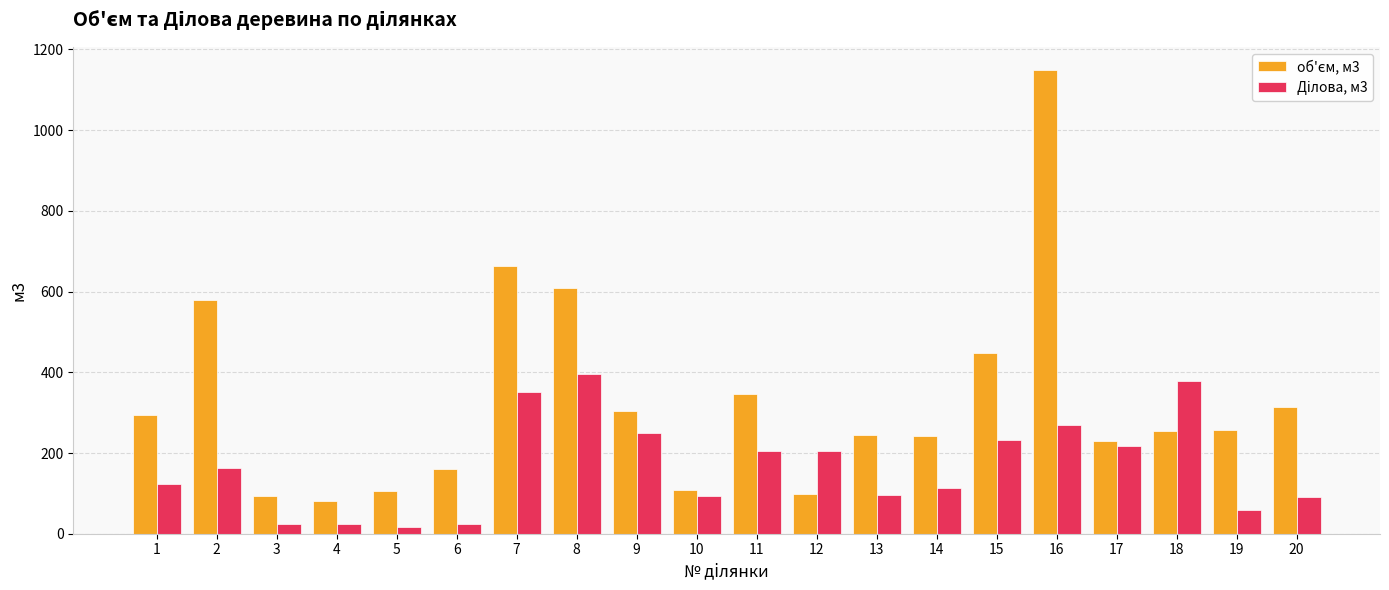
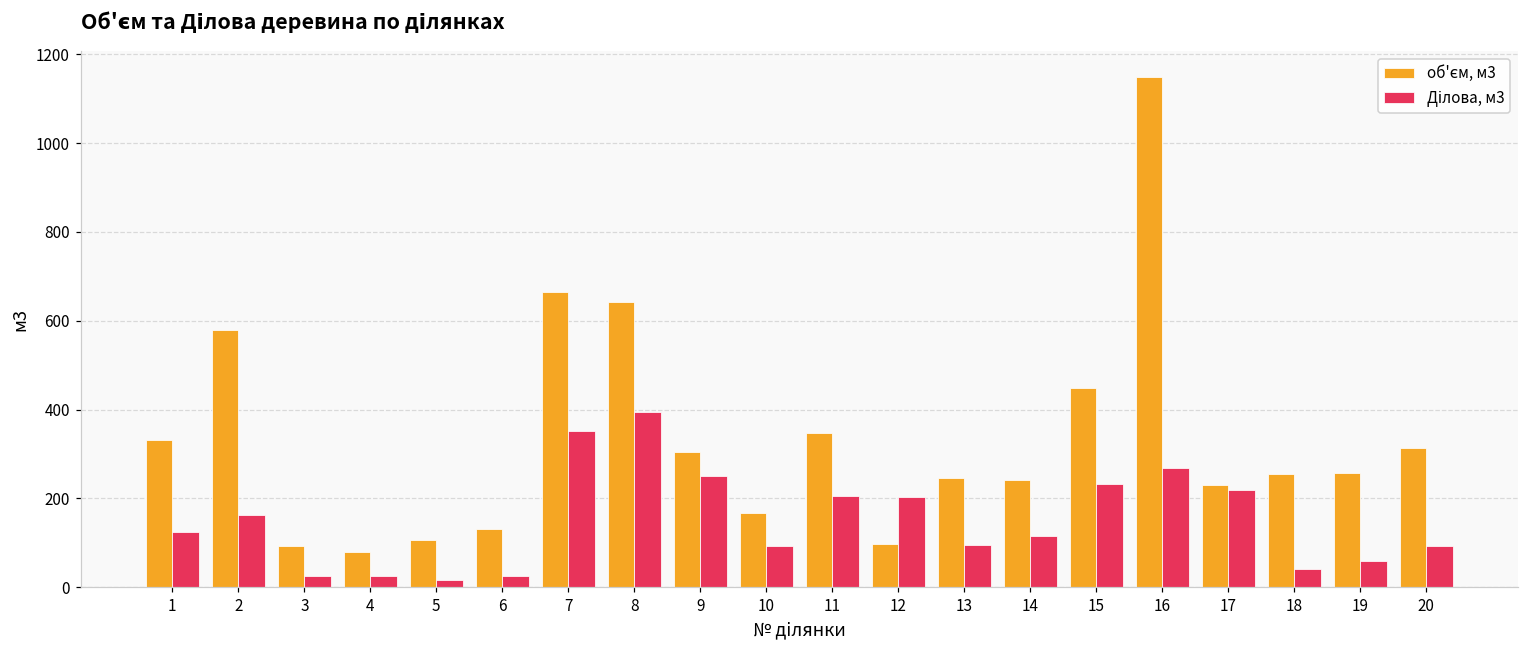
об'єм, м3, 1: 290 -> 330
об'єм, м3, 6: 160 -> 130
об'єм, м3, 8: 610 -> 640
об'єм, м3, 10: 110 -> 170
Ділова, м3, 18: 380 -> 40
